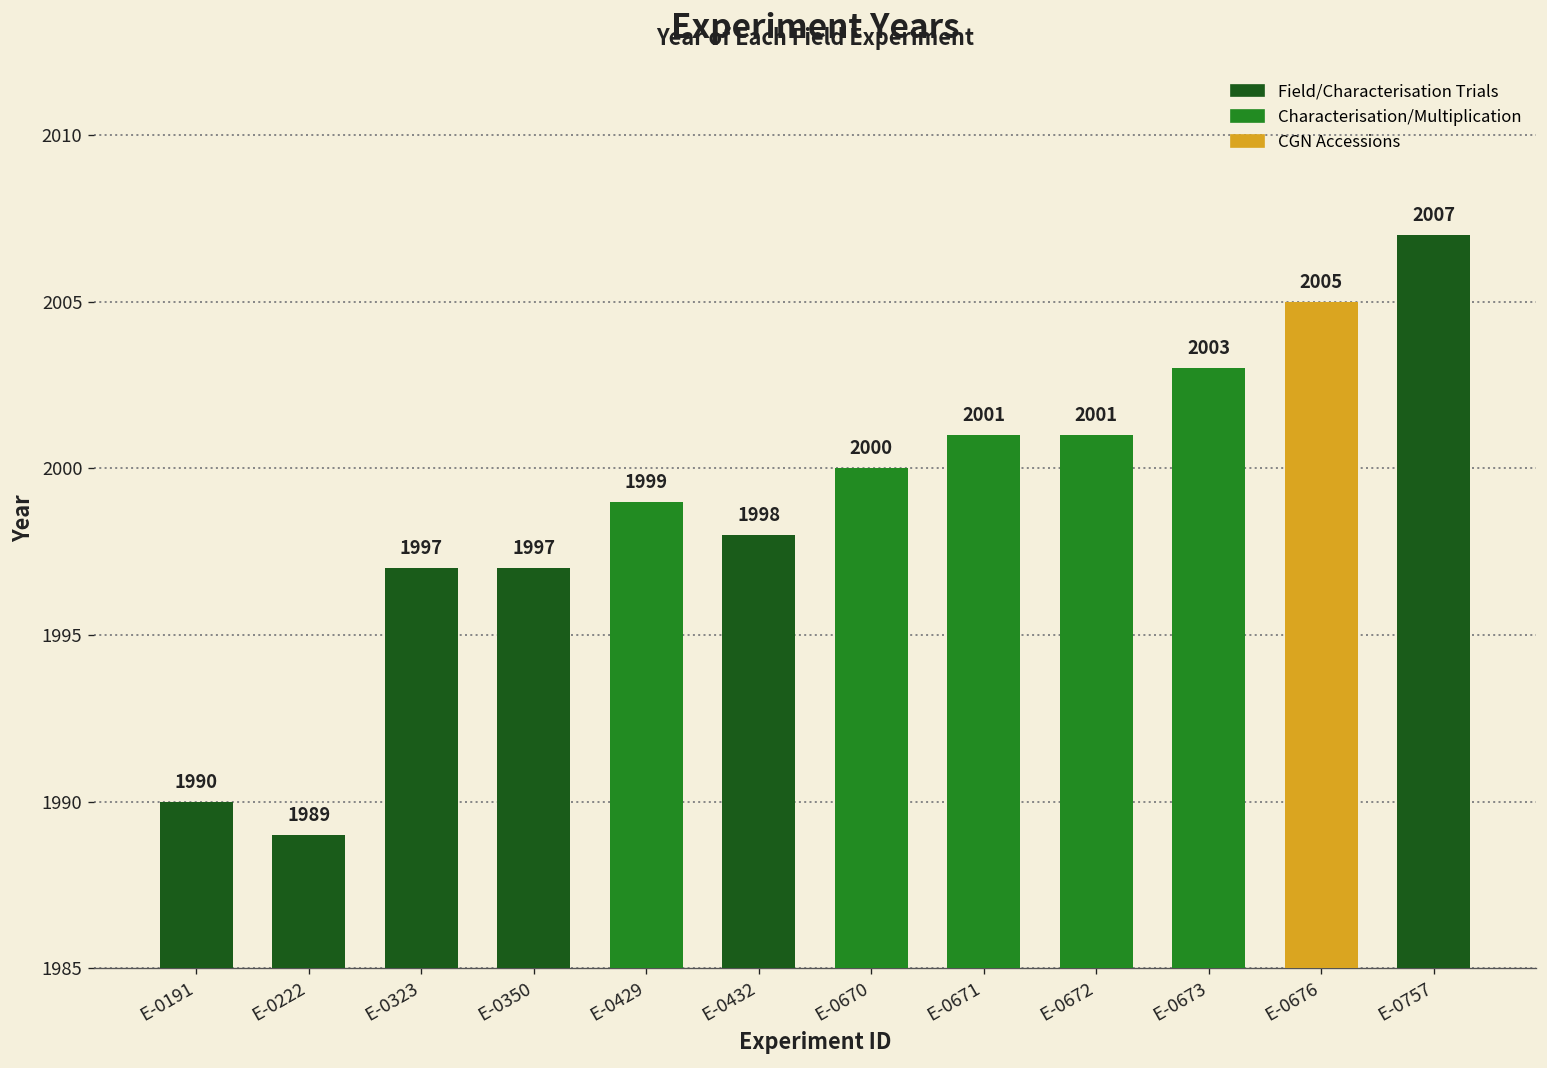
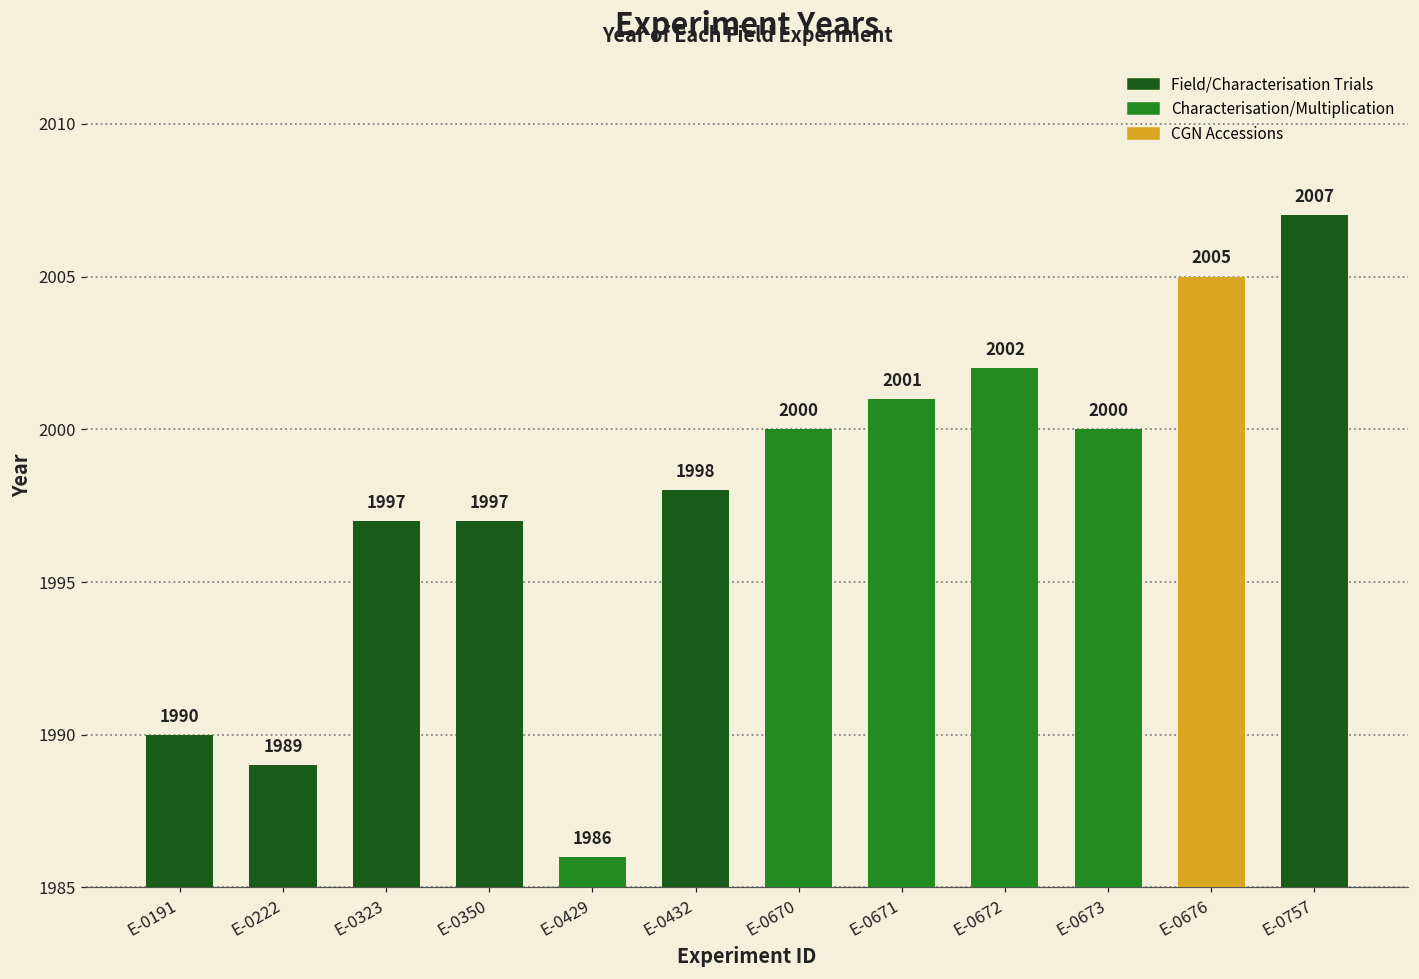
E-0429: 1999 -> 1986
E-0672: 2001 -> 2002
E-0673: 2003 -> 2000
